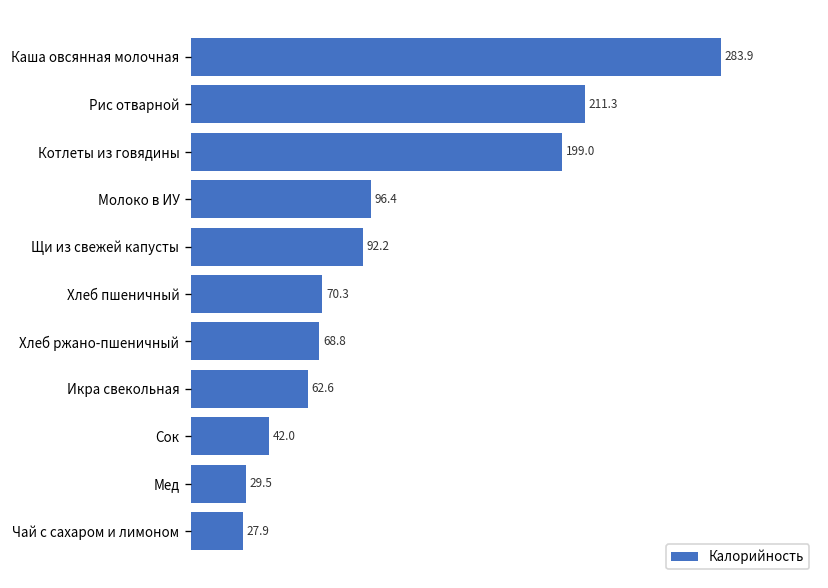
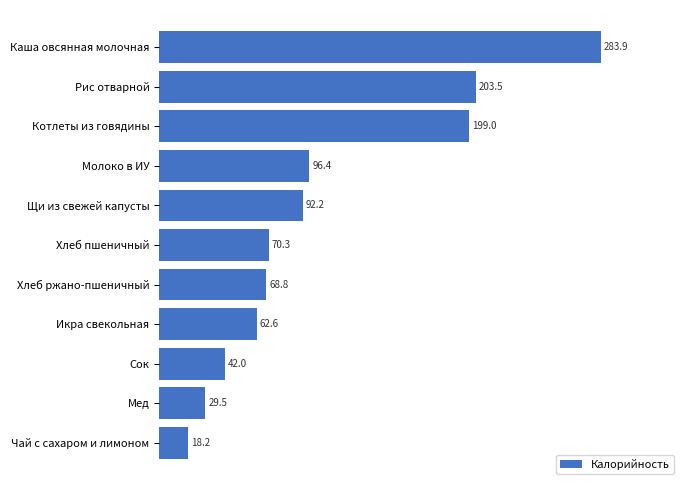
Рис отварной: 211.3 -> 203.5
Чай с сахаром и лимоном: 27.9 -> 18.2
